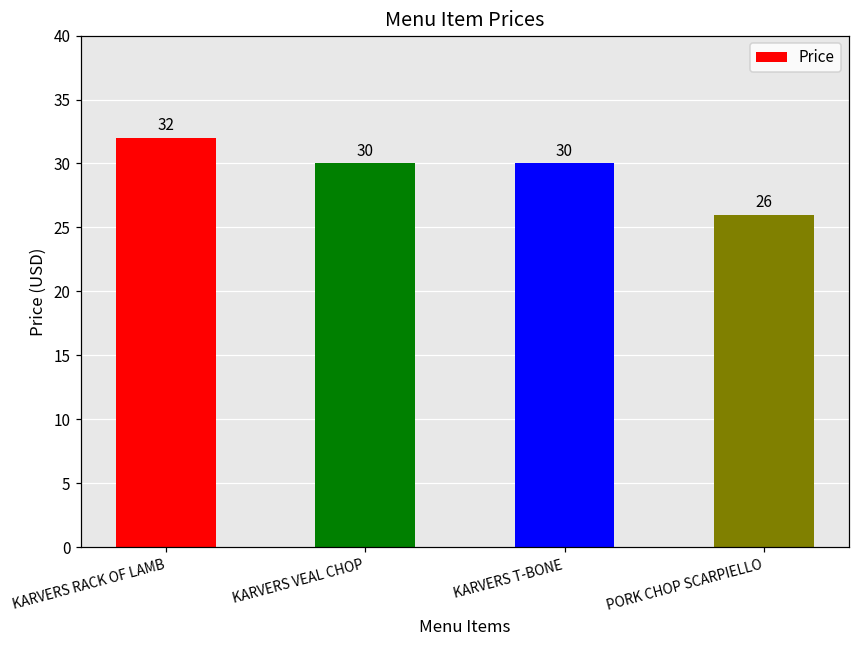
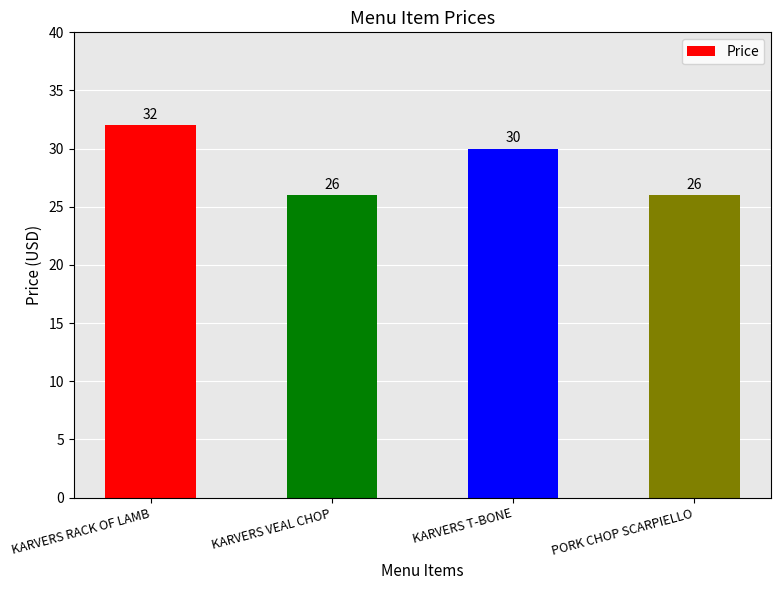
KARVERS VEAL CHOP: 30 -> 26
